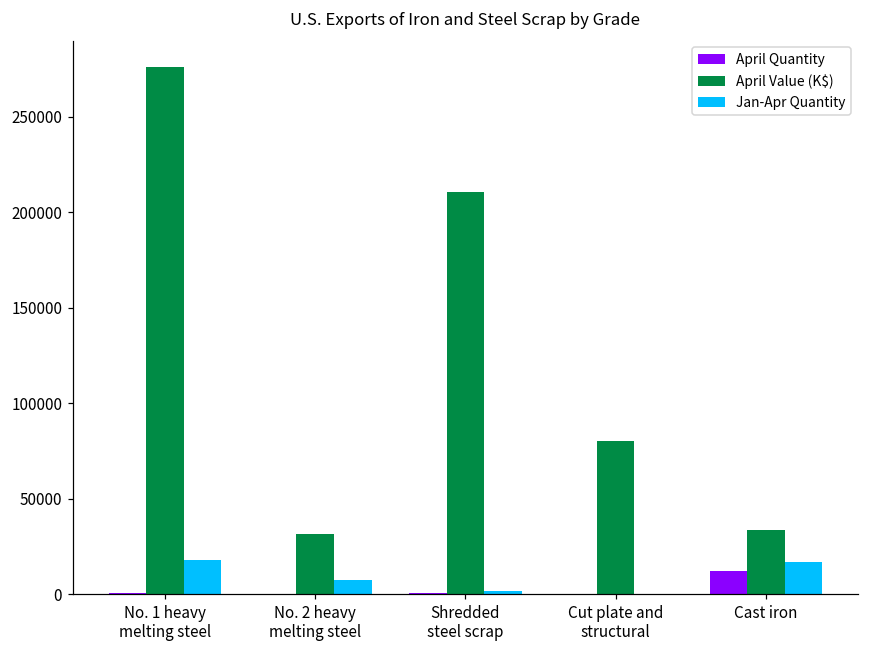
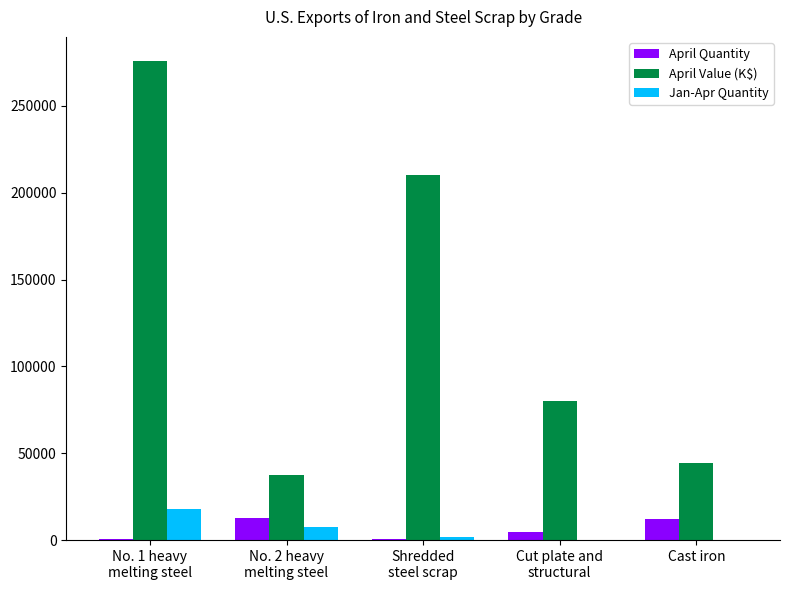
April Quantity, No. 2 heavy melting steel: 0 -> 13000
April Value (K$), No. 2 heavy melting steel: 31000 -> 38000
April Quantity, Cut plate and structural: 0 -> 5000
April Value (K$), Cast iron: 34000 -> 45000
Jan-Apr Quantity, Cast iron: 17000 -> 0
